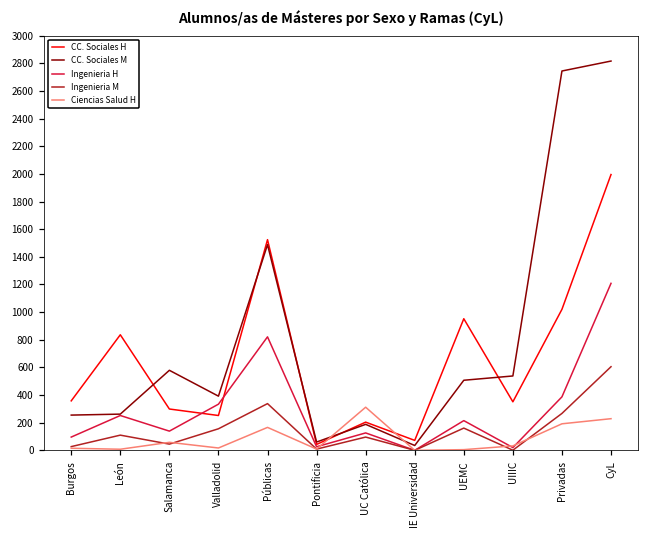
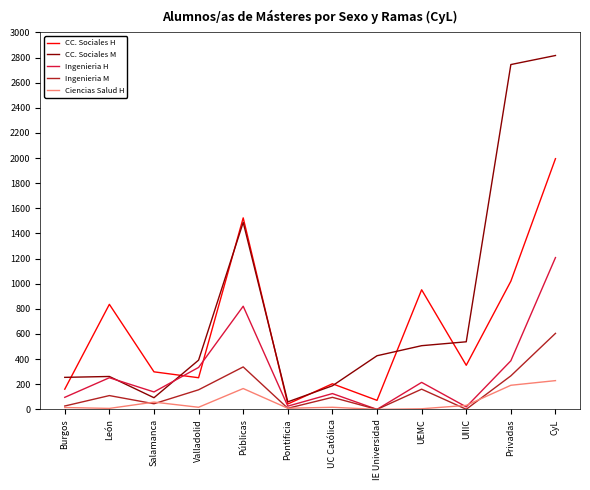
CC. Sociales H, Burgos: 360 -> 160
CC. Sociales M, Salamanca: 580 -> 90
Ciencias Salud H, UC Católica: 310 -> 20
CC. Sociales M, IE Universidad: 40 -> 430
